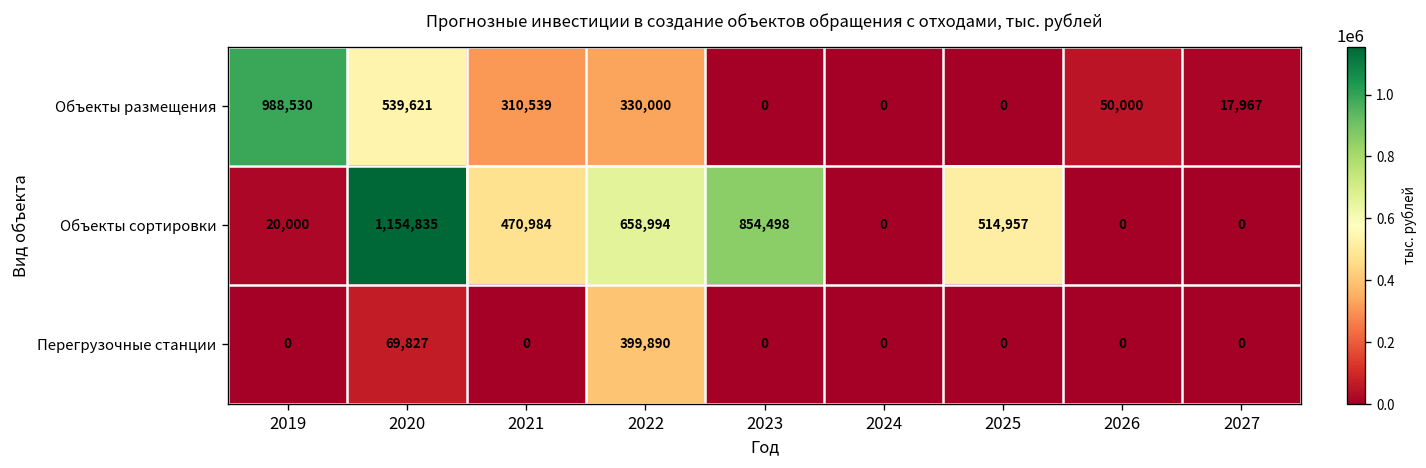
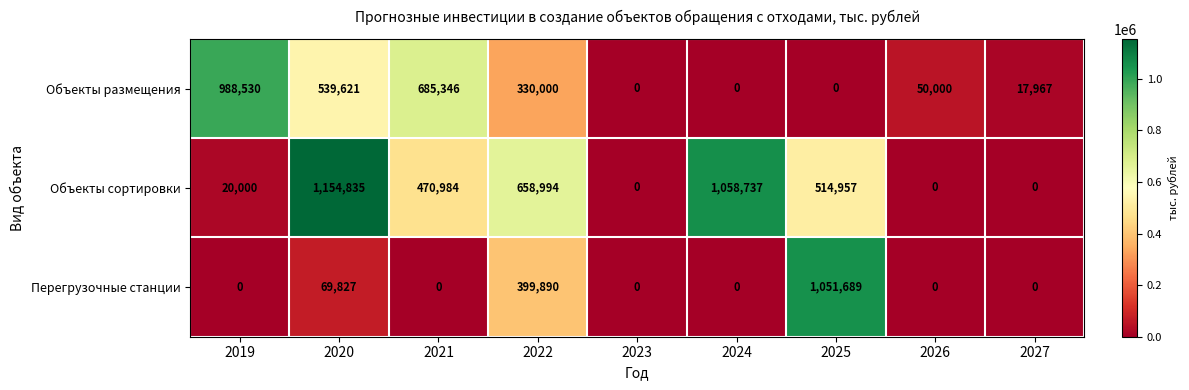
Объекты размещения, 2021: 310,539 -> 685,346
Объекты сортировки, 2023: 854,498 -> 0
Объекты сортировки, 2024: 0 -> 1,058,737
Перегрузочные станции, 2025: 0 -> 1,051,689
